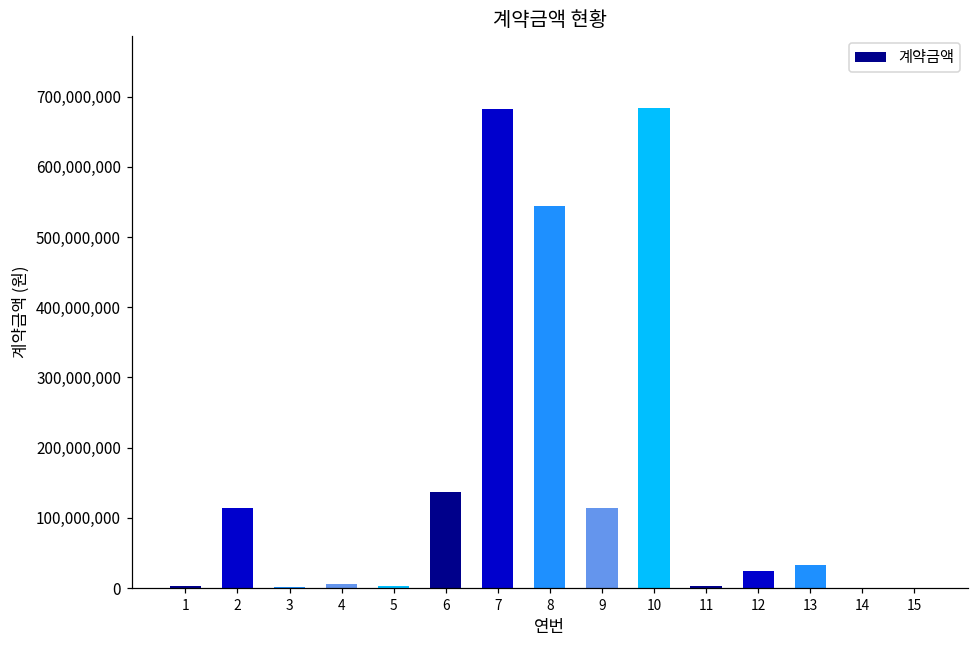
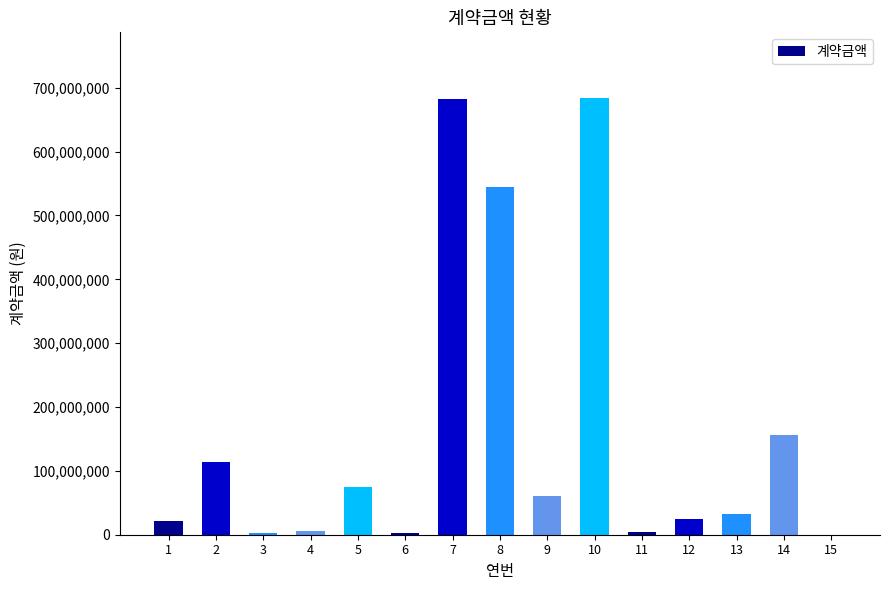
1: 0 -> 20,000,000
5: 0 -> 80,000,000
6: 140,000,000 -> 0
9: 110,000,000 -> 60,000,000
14: 0 -> 160,000,000
